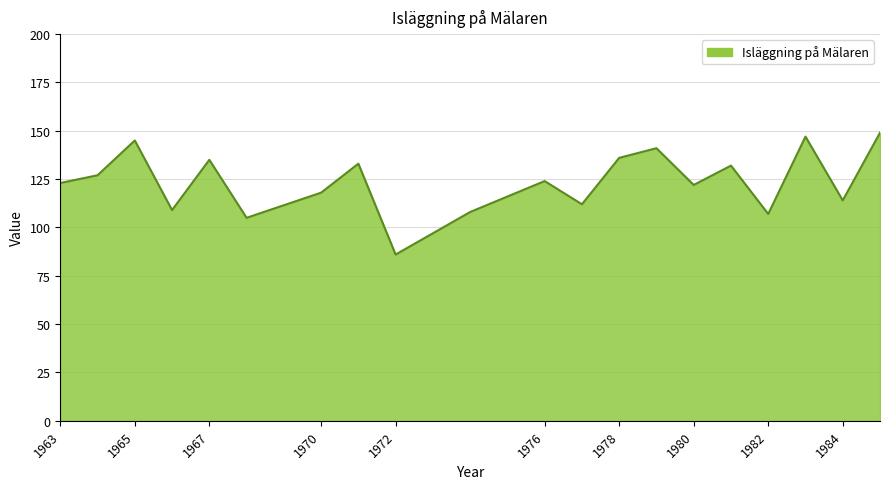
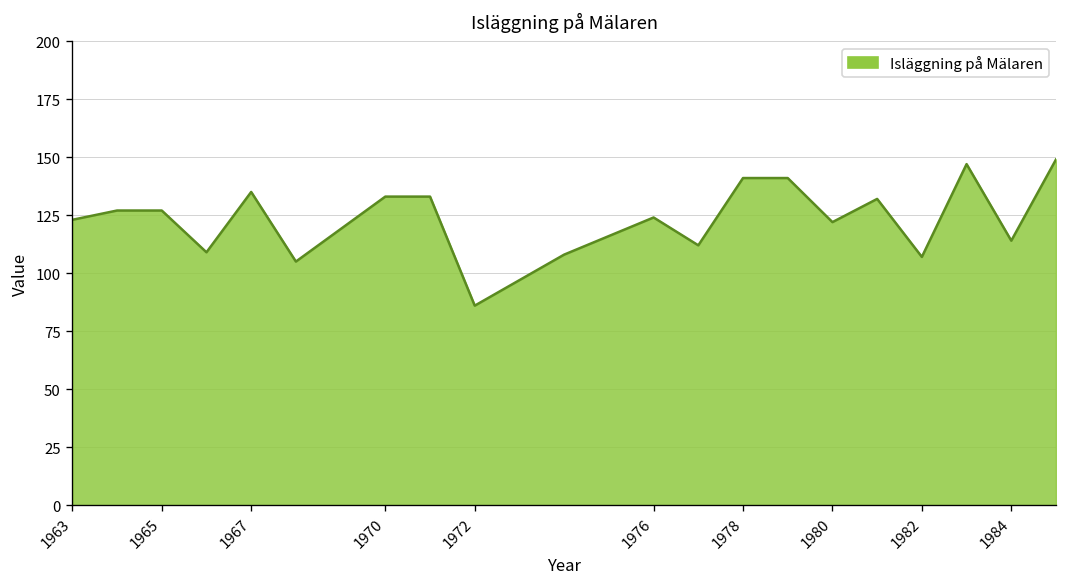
1965: 145 -> 127
1970: 118 -> 133
1978: 136 -> 141
